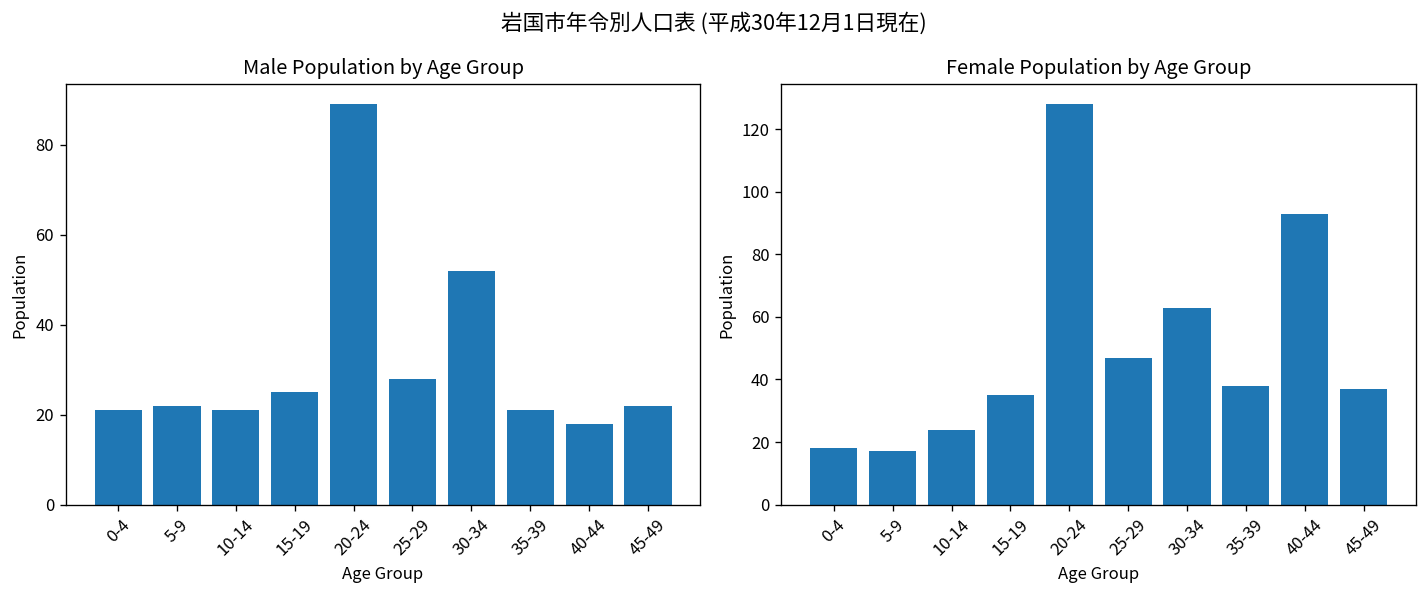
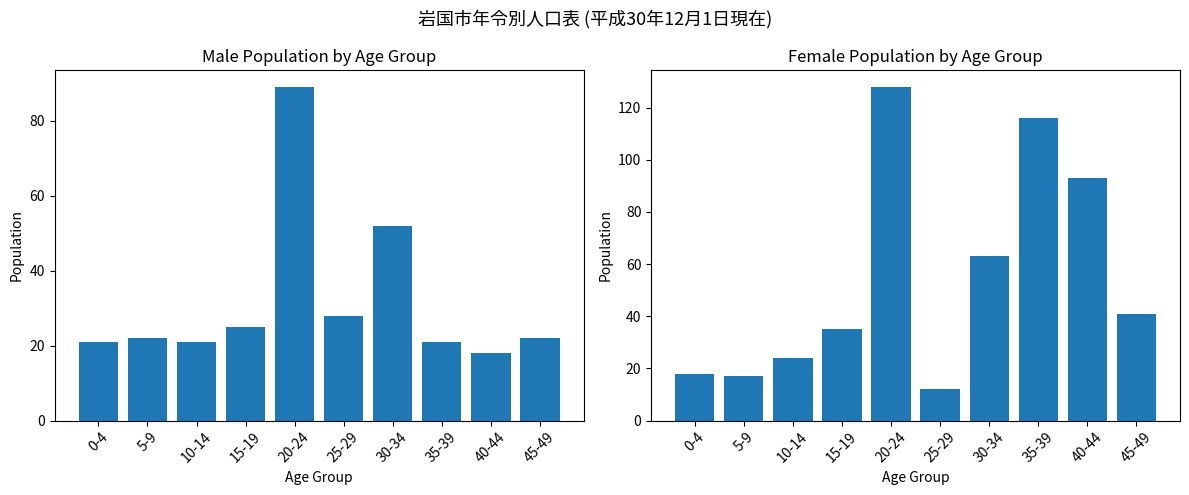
Female Population by Age Group, 25-29: 47 -> 12
Female Population by Age Group, 35-39: 38 -> 116
Female Population by Age Group, 45-49: 37 -> 41
